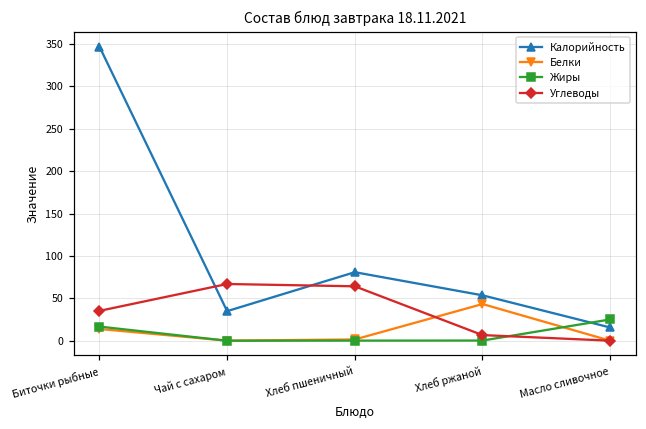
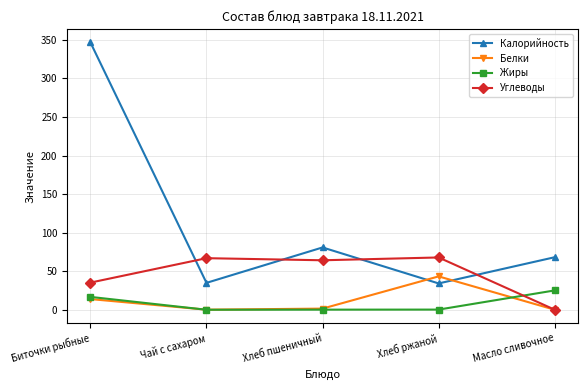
Калорийность, Хлеб ржаной: 50 -> 30
Углеводы, Хлеб ржаной: 10 -> 70
Калорийность, Масло сливочное: 20 -> 70
